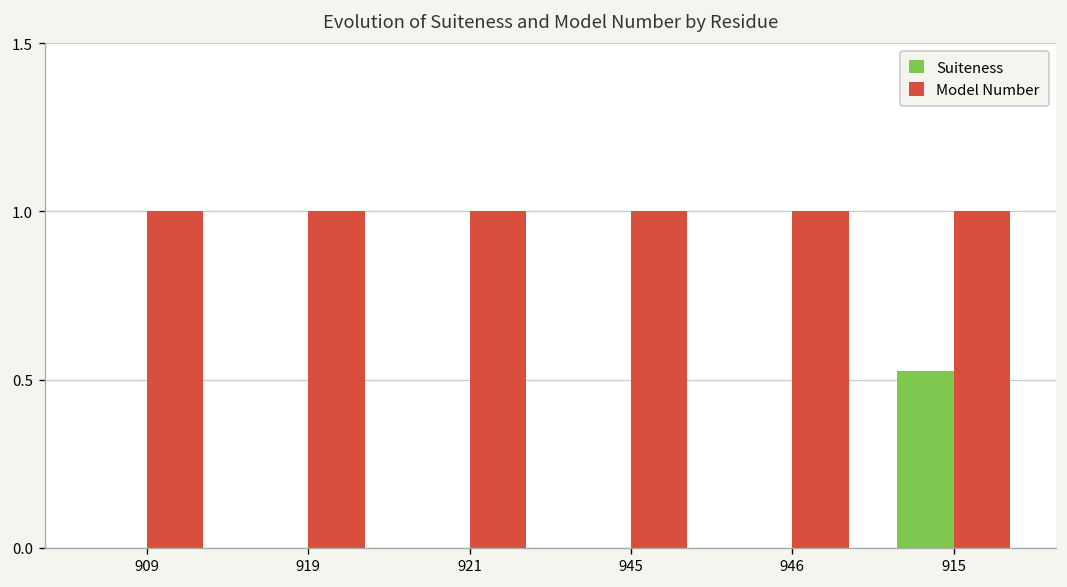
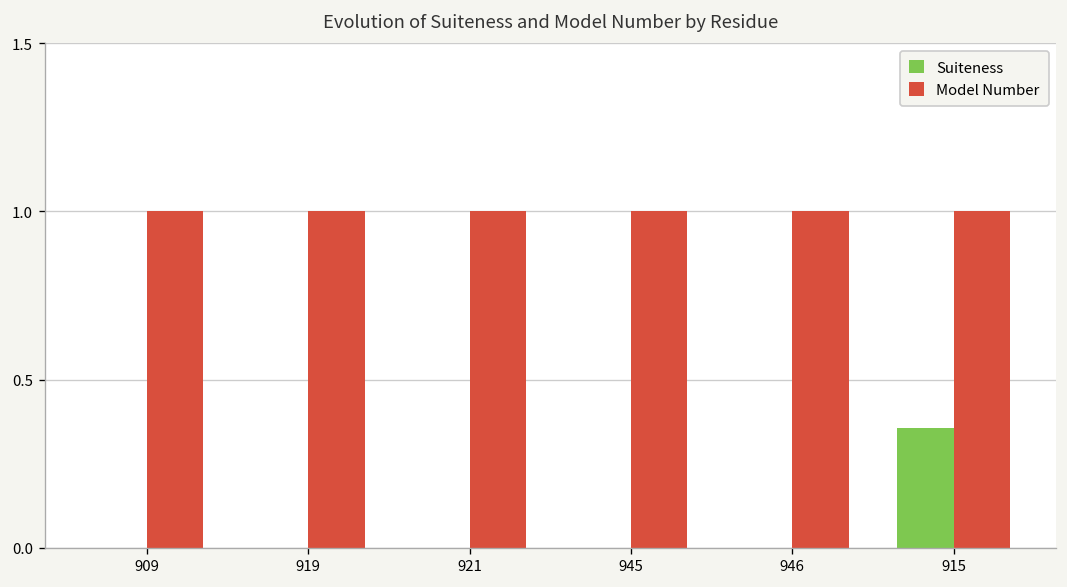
Suiteness, 915: 0.53 -> 0.36
